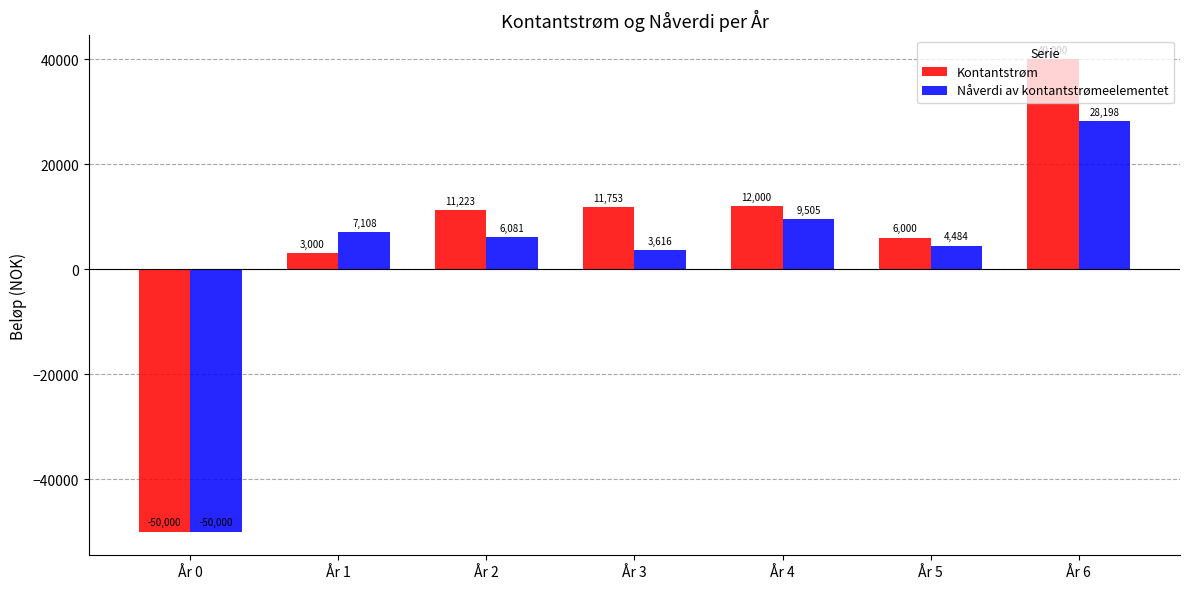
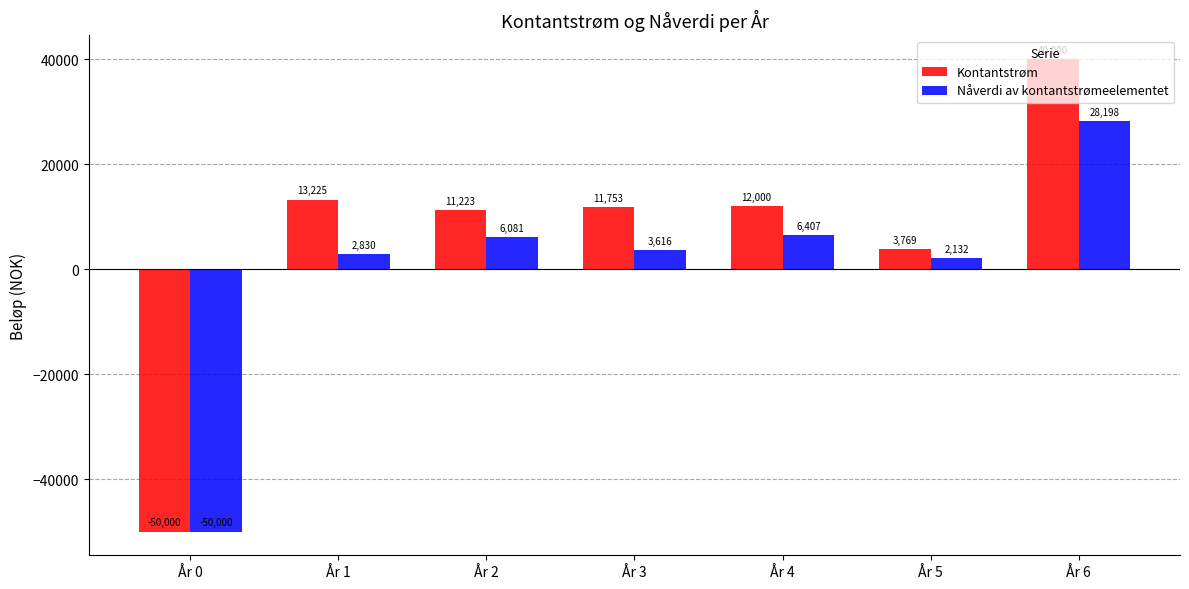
Kontantstrøm, År 1: 3,000 -> 13,225
Nåverdi av kontantstrømeelementet, År 1: 7,108 -> 2,830
Nåverdi av kontantstrømeelementet, År 4: 9,505 -> 6,407
Kontantstrøm, År 5: 6,000 -> 3,769
Nåverdi av kontantstrømeelementet, År 5: 4,484 -> 2,132
